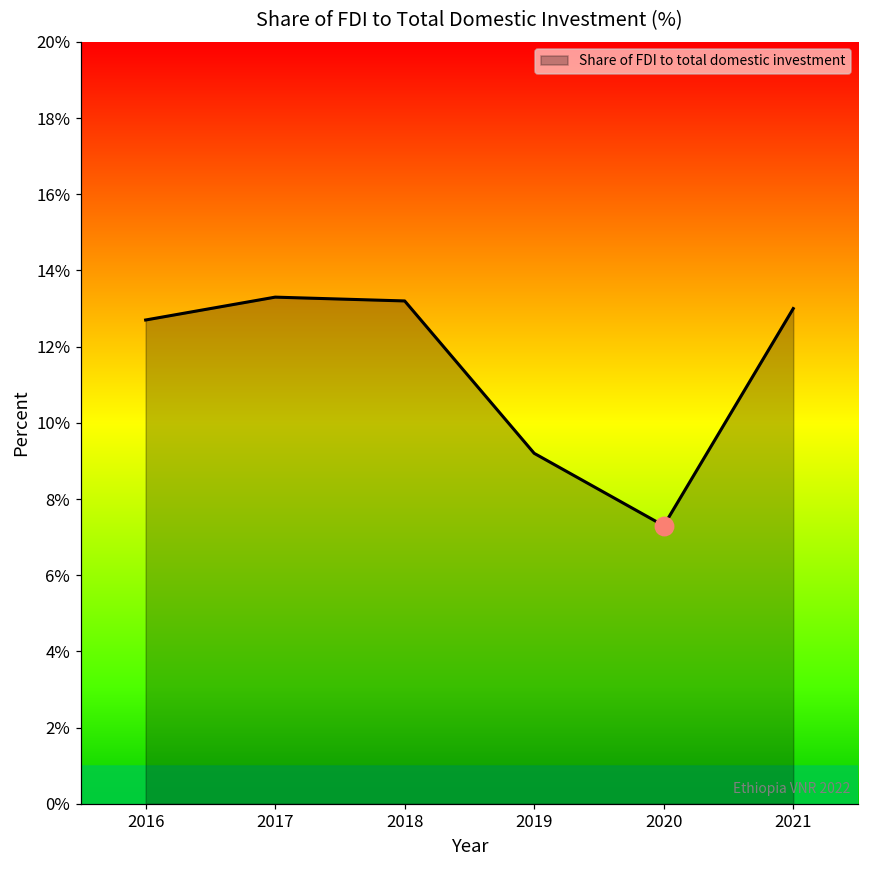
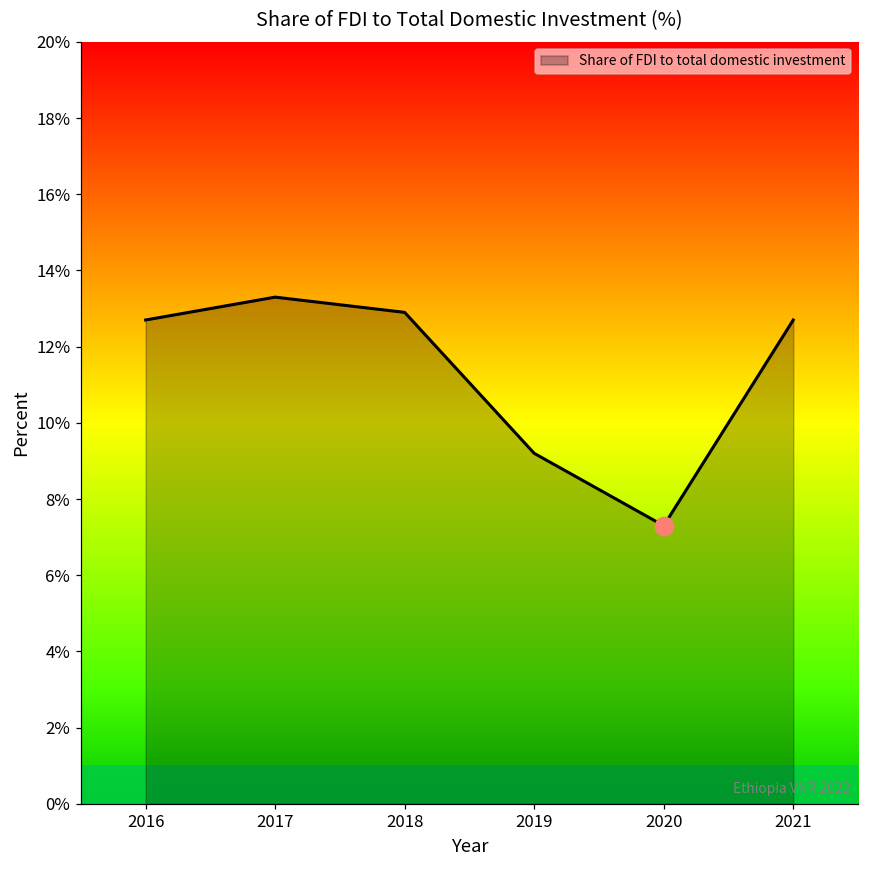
Share of FDI to total domestic investment, 2018: 13.2% -> 12.9%
Share of FDI to total domestic investment, 2021: 13.0% -> 12.7%
